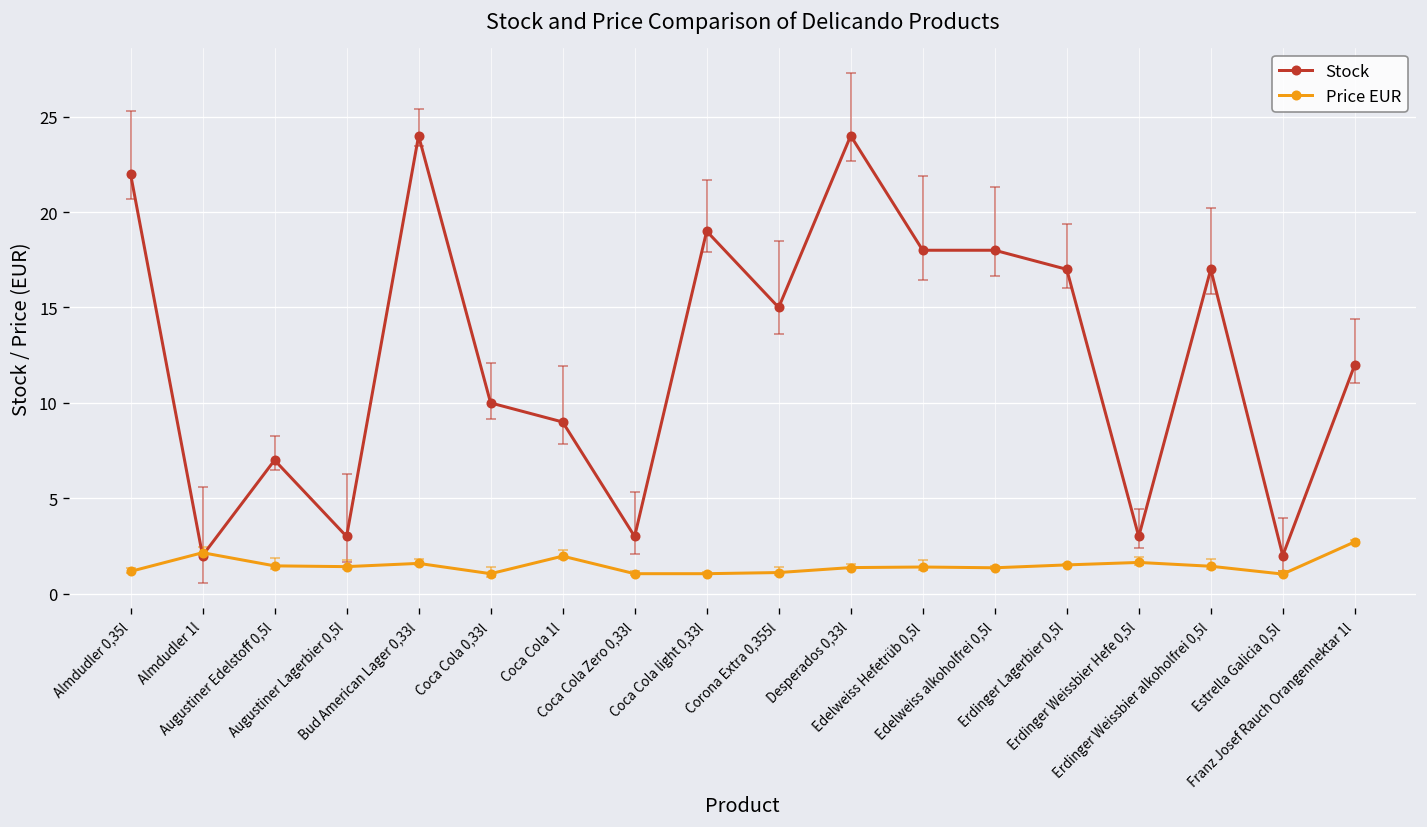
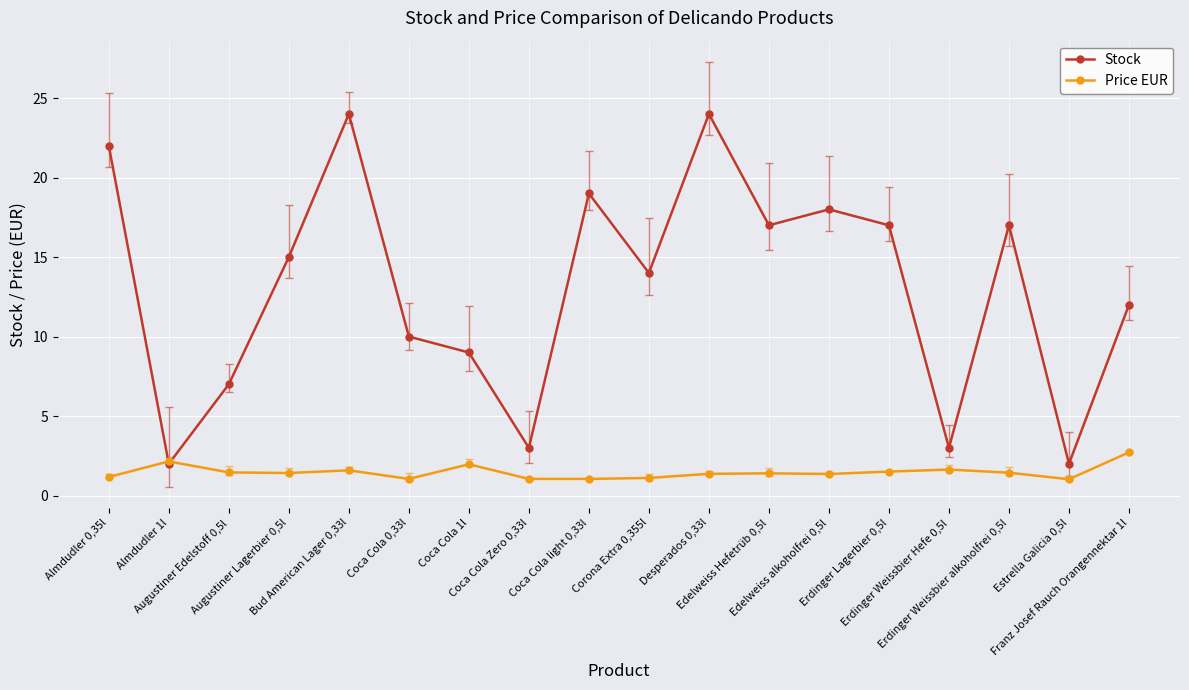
Stock, Augustiner Lagerbier 0,5l: 3 -> 15
Stock, Corona Extra 0,355l: 15 -> 14
Stock, Edelweiss Hefetrüb 0,5l: 18 -> 17
